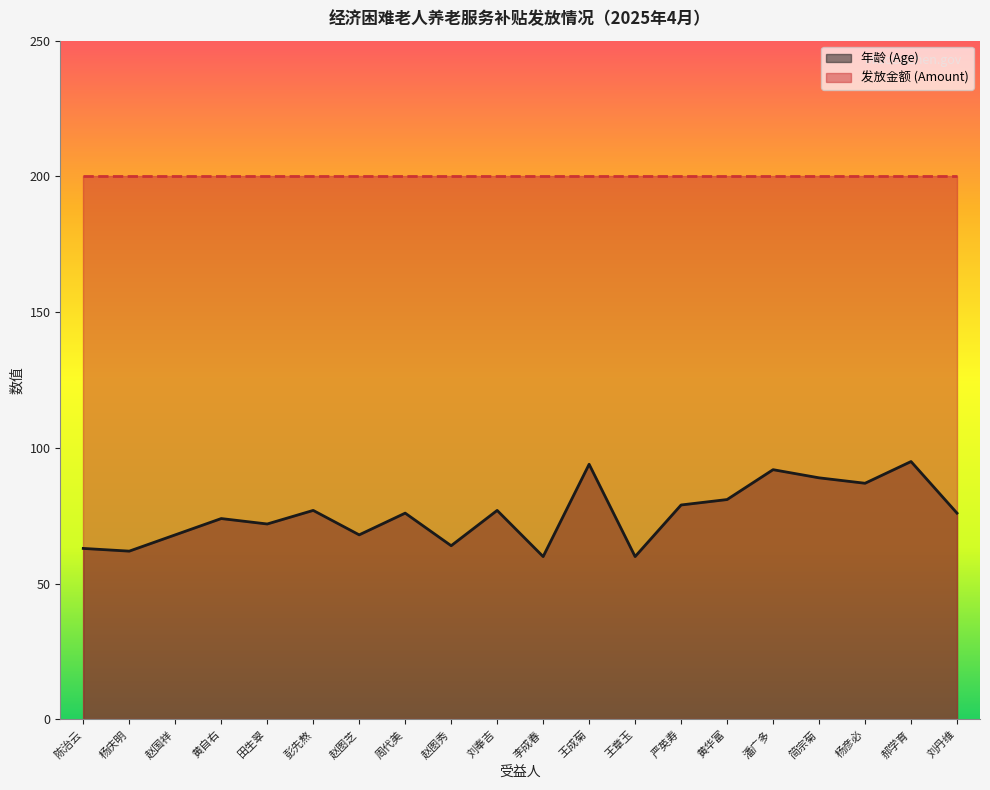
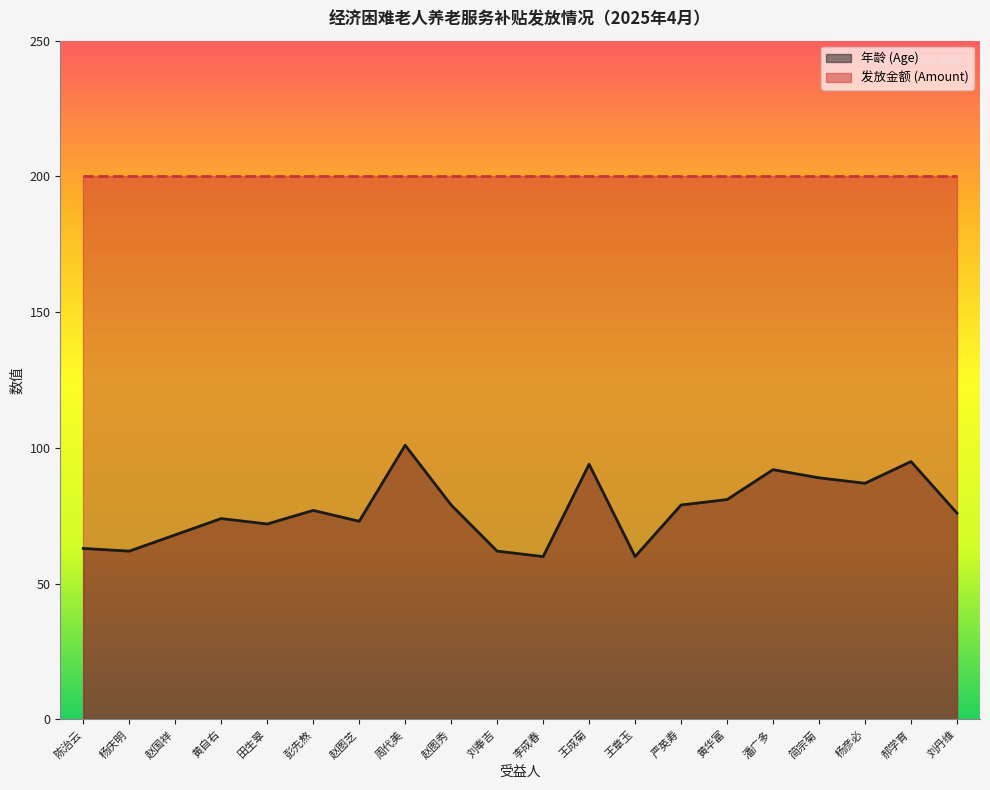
年龄 (Age), 赵图芝: 68 -> 73
年龄 (Age), 周代美: 76 -> 101
年龄 (Age), 赵图秀: 64 -> 79
年龄 (Age), 刘奉吉: 77 -> 62
